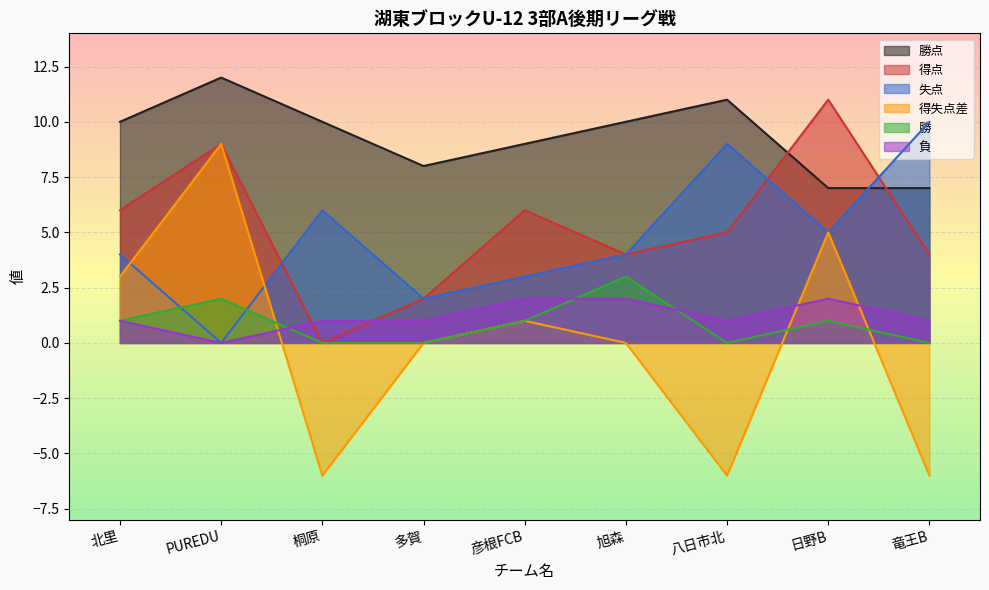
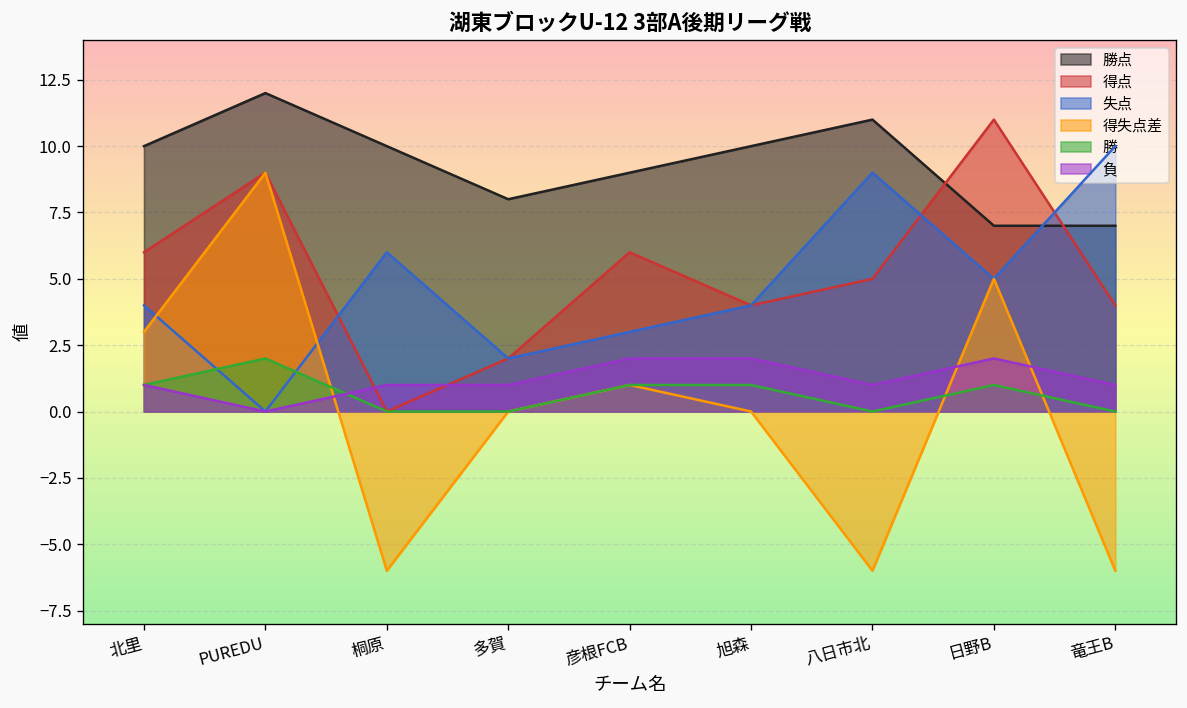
勝, 旭森: 3 -> 1
